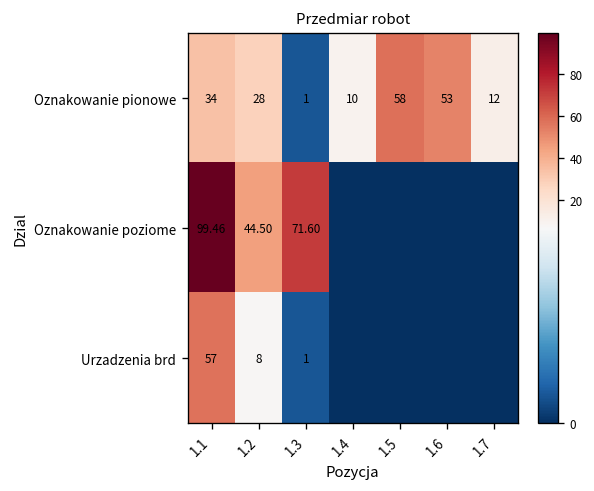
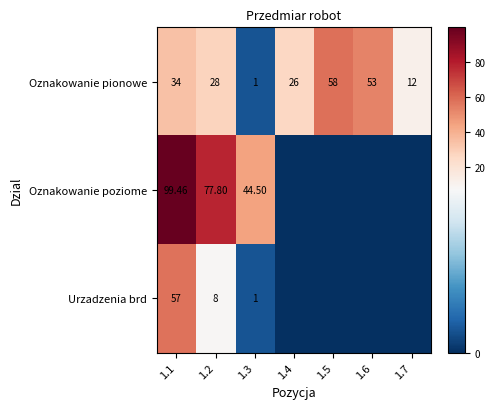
Oznakowanie pionowe, 1.4: 10 -> 26
Oznakowanie poziome, 1.2: 44.50 -> 77.80
Oznakowanie poziome, 1.3: 71.60 -> 44.50
